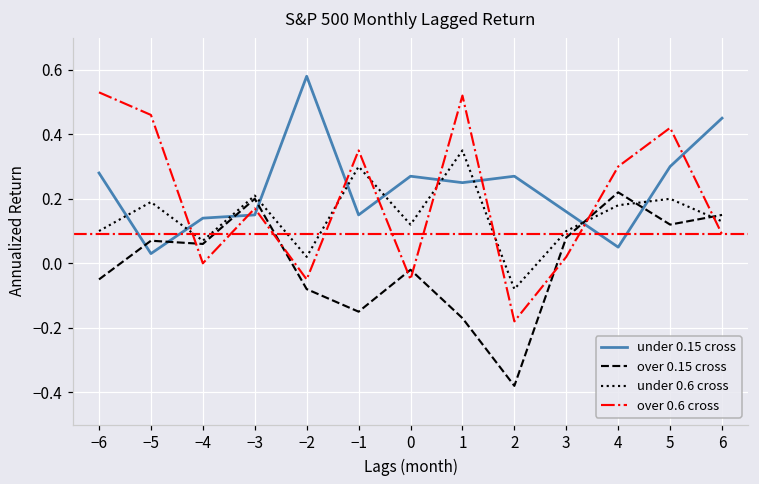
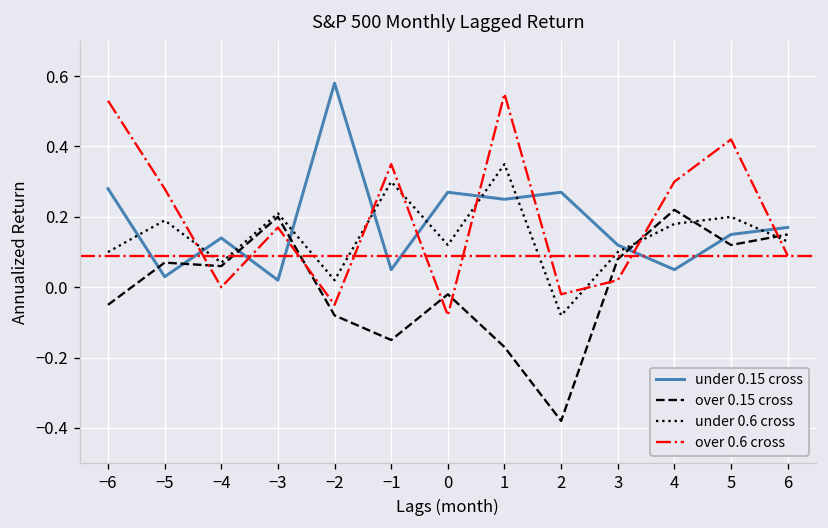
over 0.6 cross, −5: 0.46 -> 0.28
under 0.15 cross, −3: 0.15 -> 0.02
under 0.15 cross, −1: 0.15 -> 0.05
over 0.6 cross, 0: -0.05 -> -0.08
over 0.6 cross, 1: 0.52 -> 0.55
over 0.6 cross, 2: -0.18 -> -0.02
under 0.15 cross, 3: 0.16 -> 0.12
under 0.15 cross, 5: 0.30 -> 0.15
under 0.15 cross, 6: 0.45 -> 0.17
